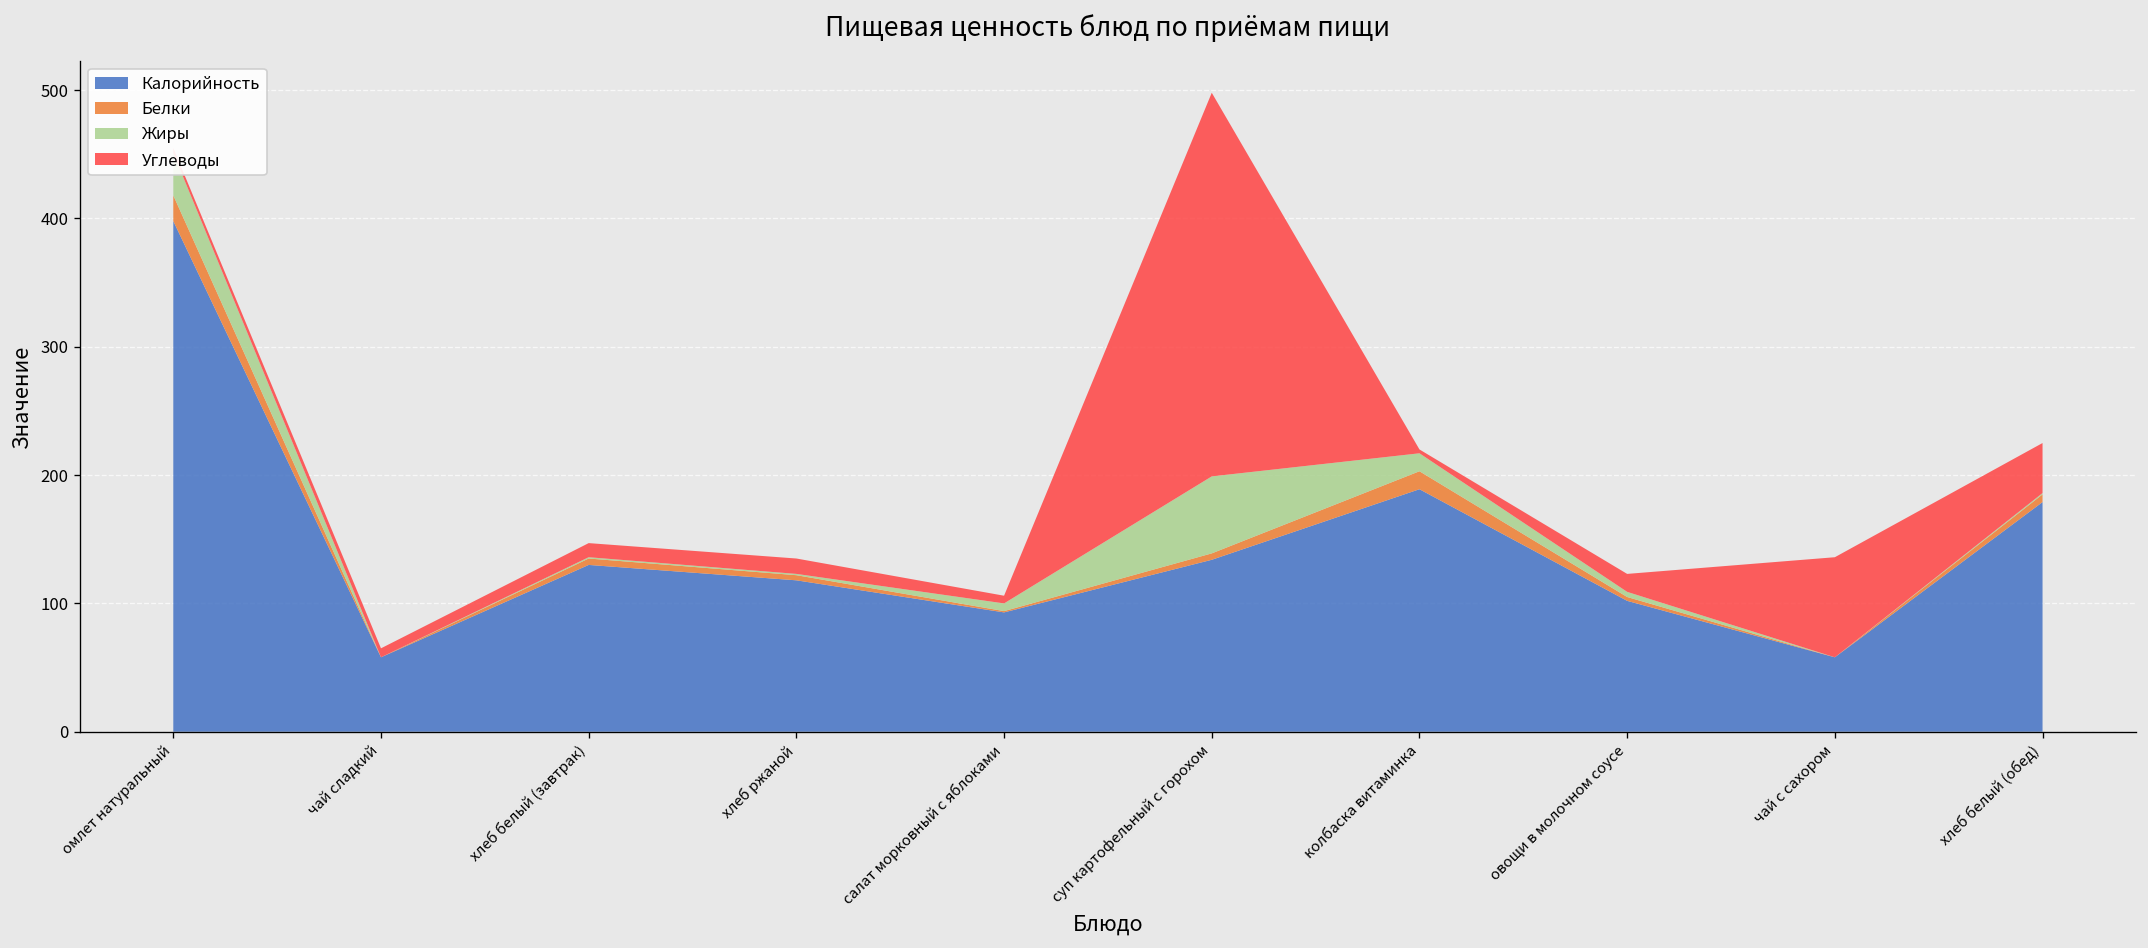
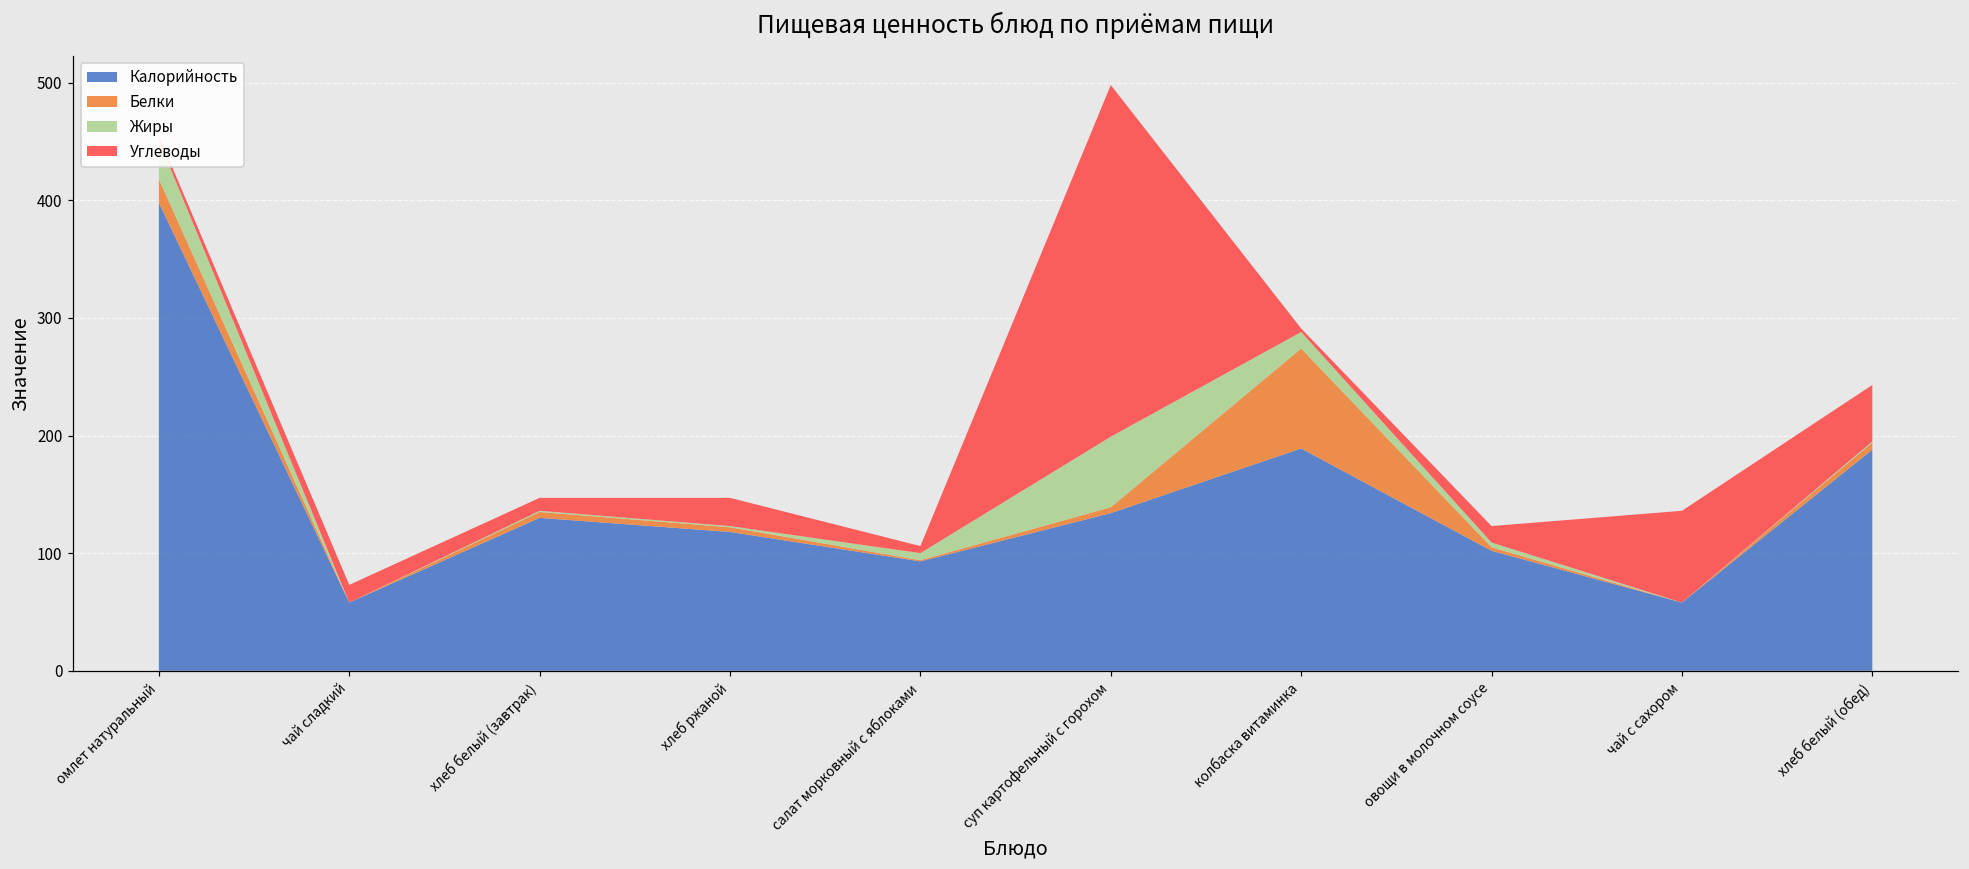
Углеводы, чай сладкий: 7 -> 15
Углеводы, хлеб ржаной: 12 -> 24
Белки, колбаска витаминка: 14 -> 85
Калорийность, хлеб белый (обед): 179 -> 188
Углеводы, хлеб белый (обед): 39 -> 48
